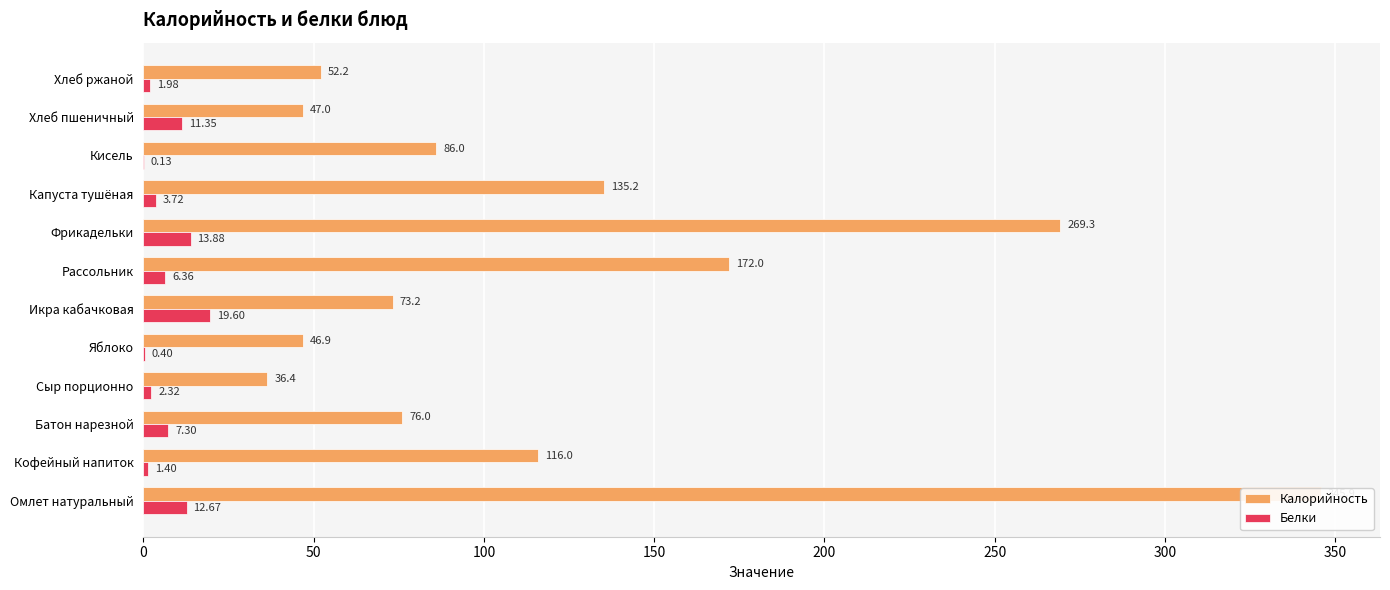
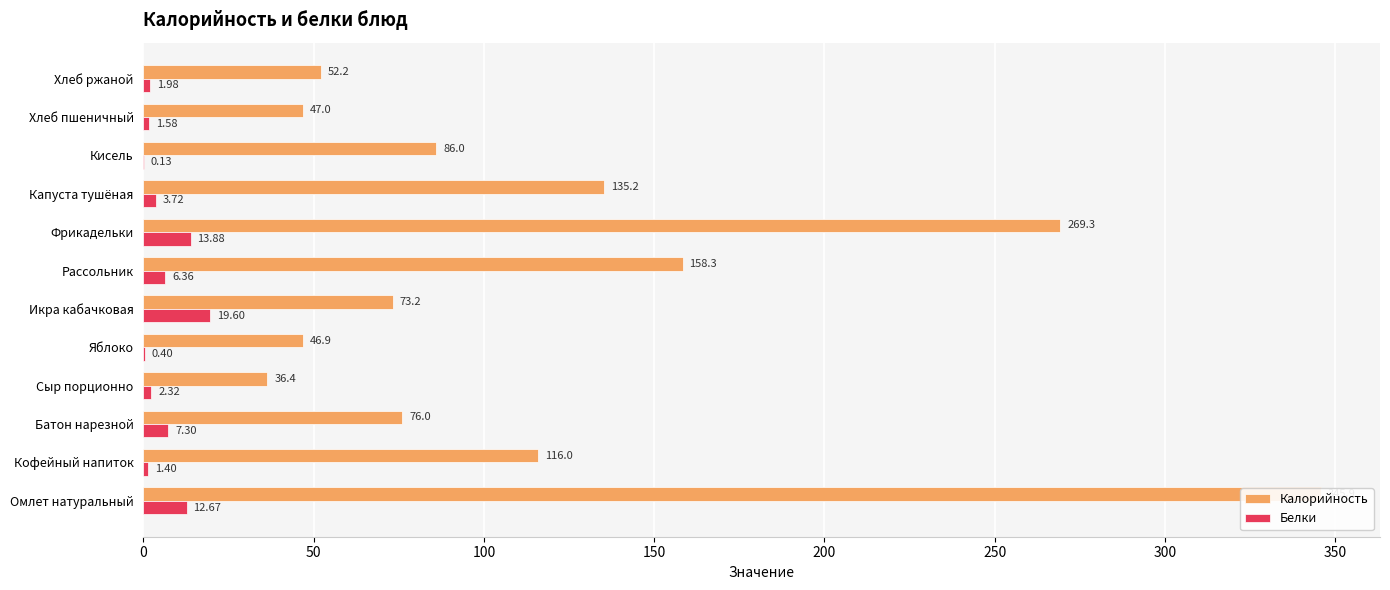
Белки, Хлеб пшеничный: 11.35 -> 1.58
Калорийность, Рассольник: 172.0 -> 158.3
